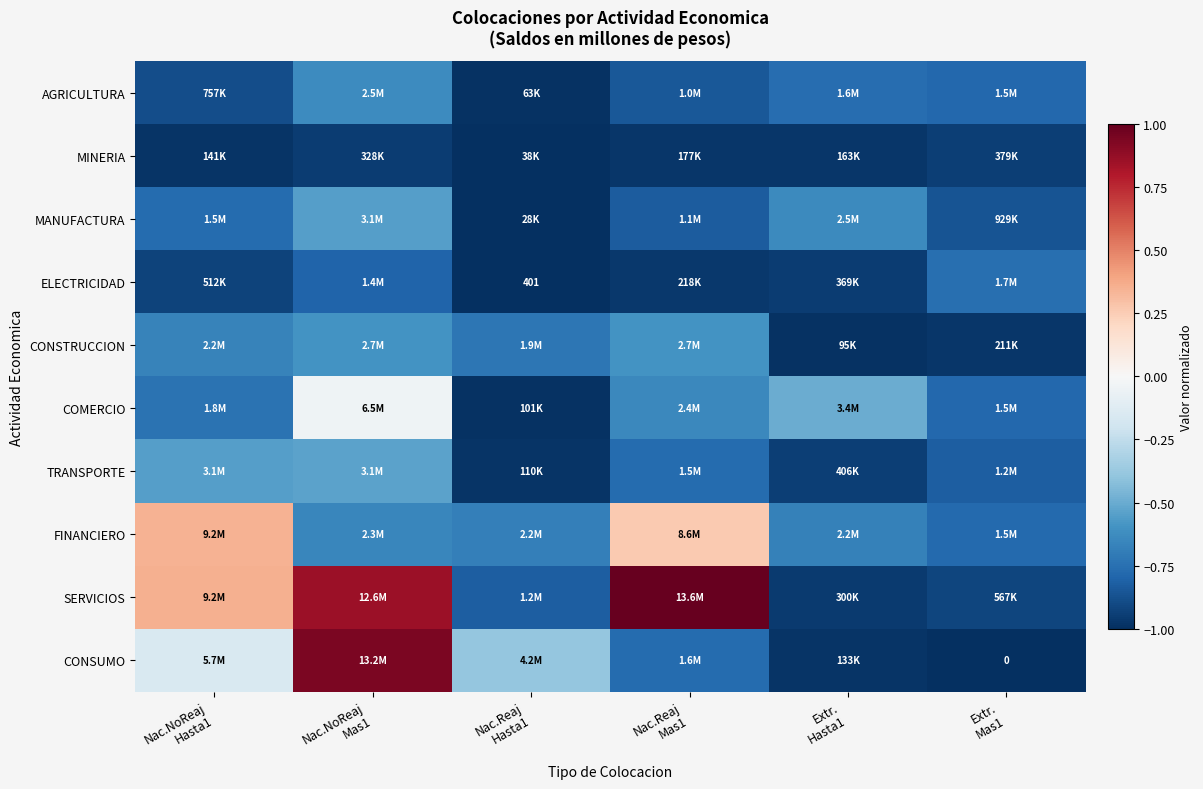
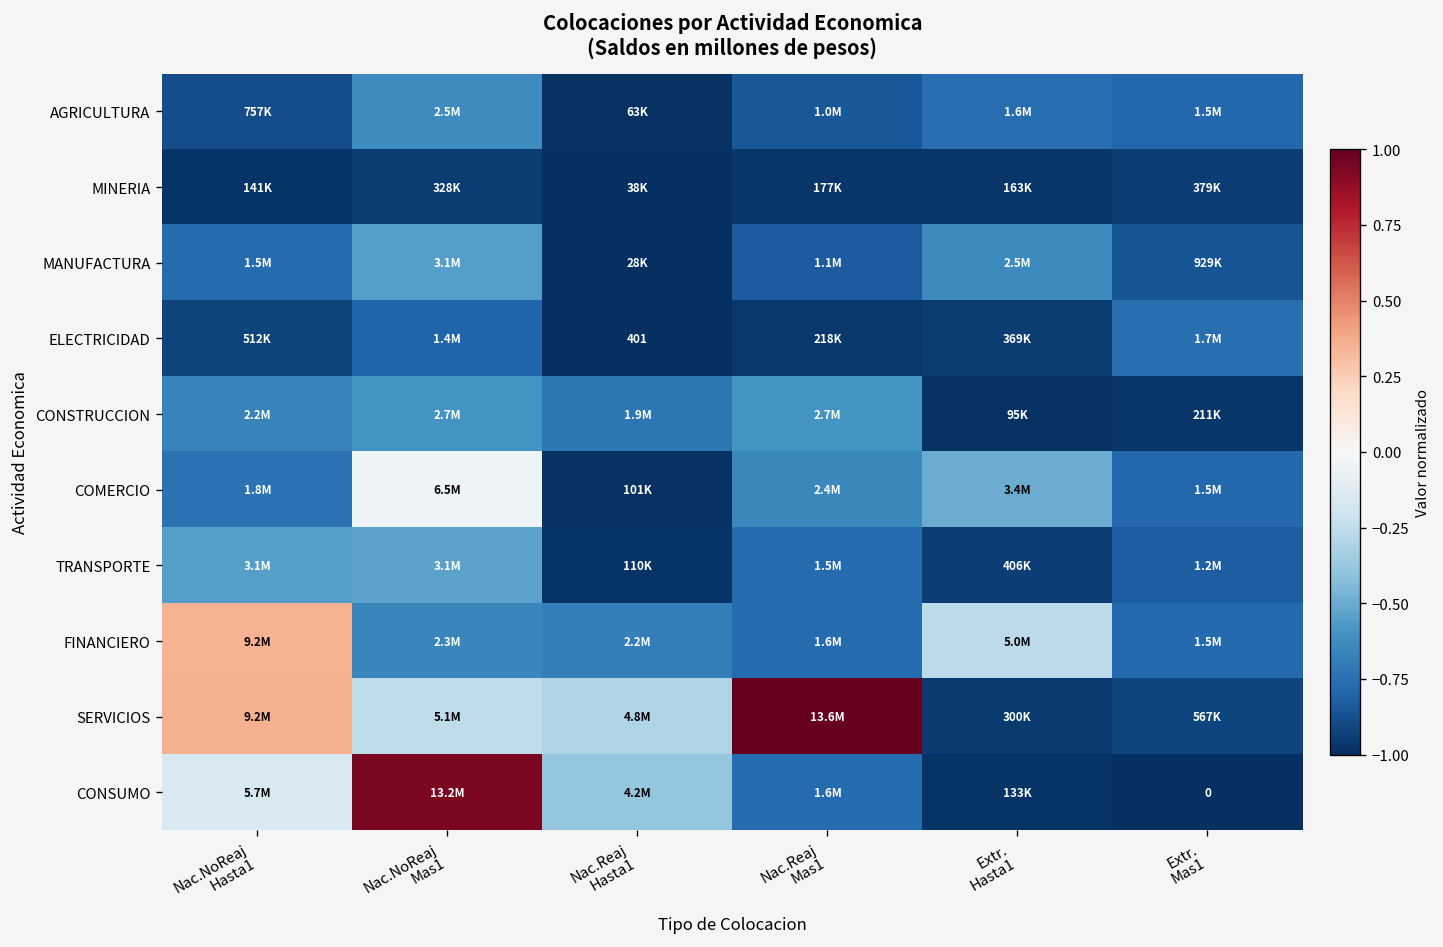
FINANCIERO, Nac.Reaj Mas1: 8.6M -> 1.6M
FINANCIERO, Extr. Hasta1: 2.2M -> 5.0M
SERVICIOS, Nac.NoReaj Mas1: 12.6M -> 5.1M
SERVICIOS, Nac.Reaj Hasta1: 1.2M -> 4.8M
